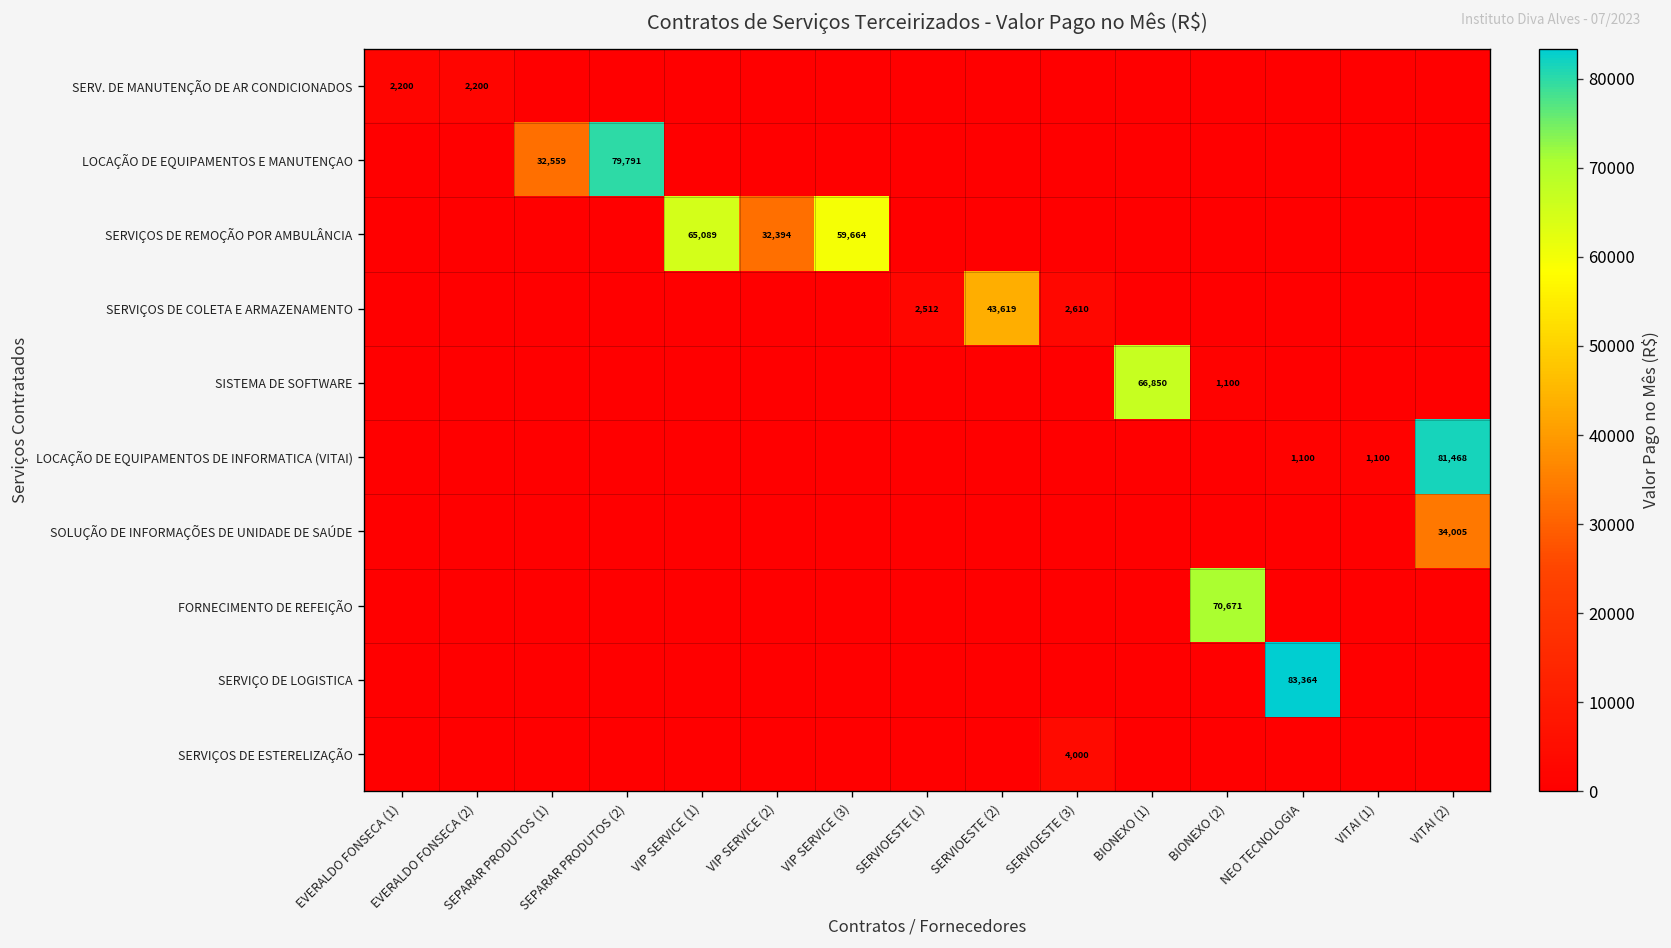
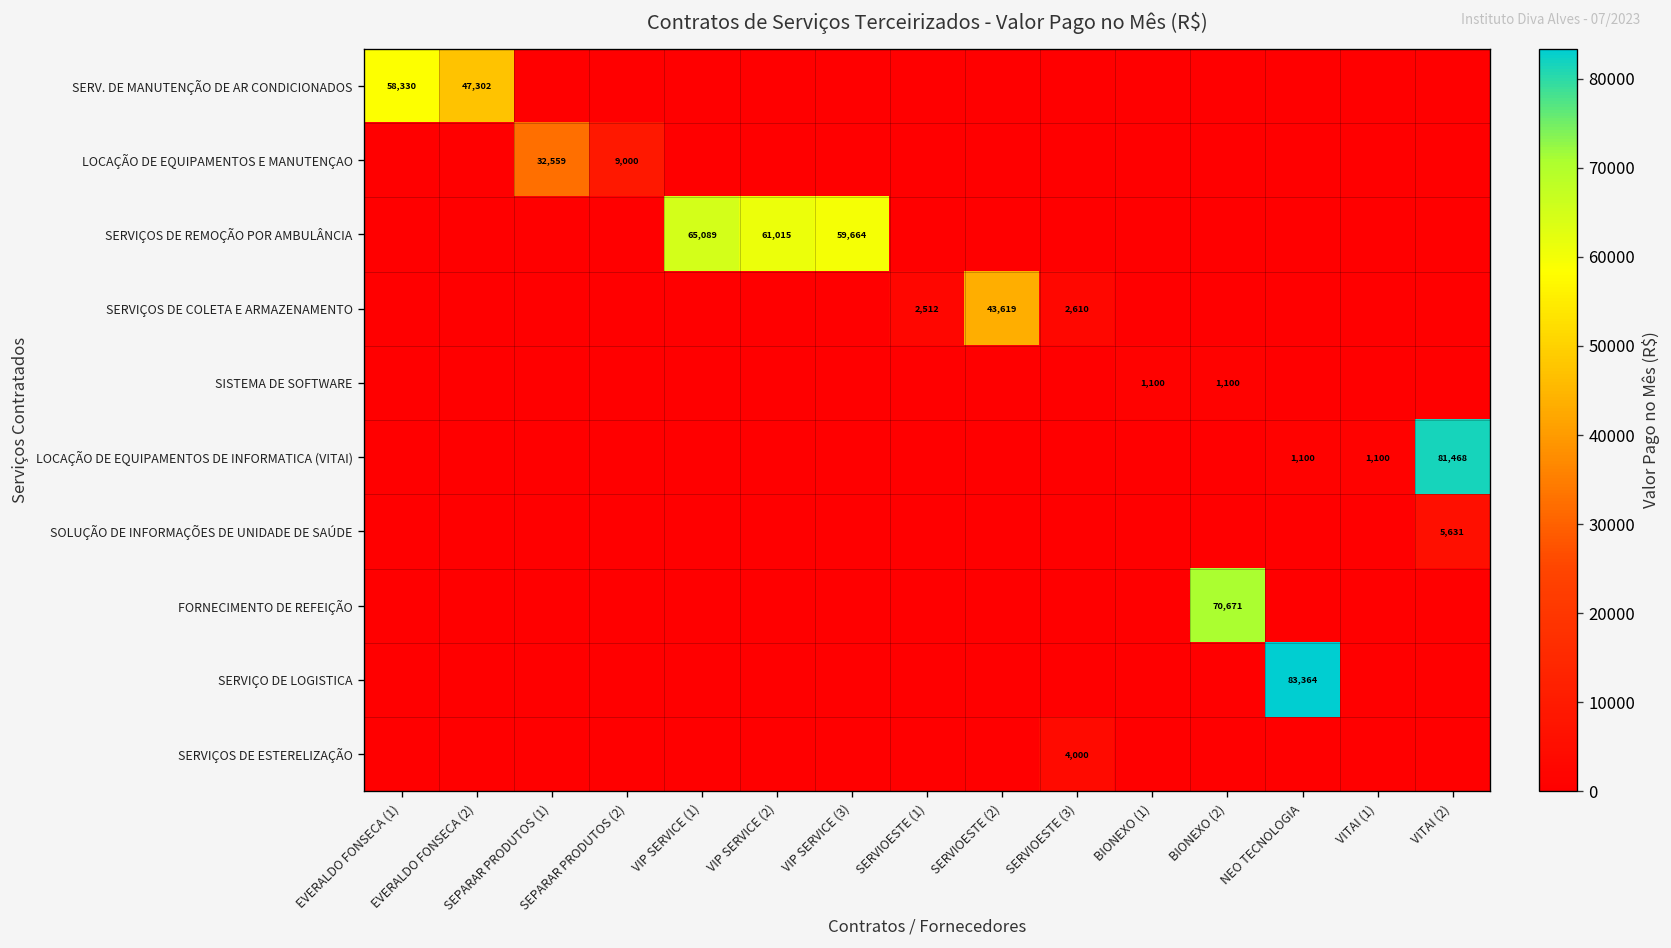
SERV. DE MANUTENÇÃO DE AR CONDICIONADOS, EVERALDO FONSECA (1): 2,200 -> 58,330
SERV. DE MANUTENÇÃO DE AR CONDICIONADOS, EVERALDO FONSECA (2): 2,200 -> 47,302
LOCAÇÃO DE EQUIPAMENTOS E MANUTENÇAO, SEPARAR PRODUTOS (2): 79,791 -> 9,000
SERVIÇOS DE REMOÇÃO POR AMBULÂNCIA, VIP SERVICE (2): 32,394 -> 61,015
SISTEMA DE SOFTWARE, BIONEXO (1): 66,850 -> 1,100
SOLUÇÃO DE INFORMAÇÕES DE UNIDADE DE SAÚDE, VITAI (2): 34,005 -> 5,631
